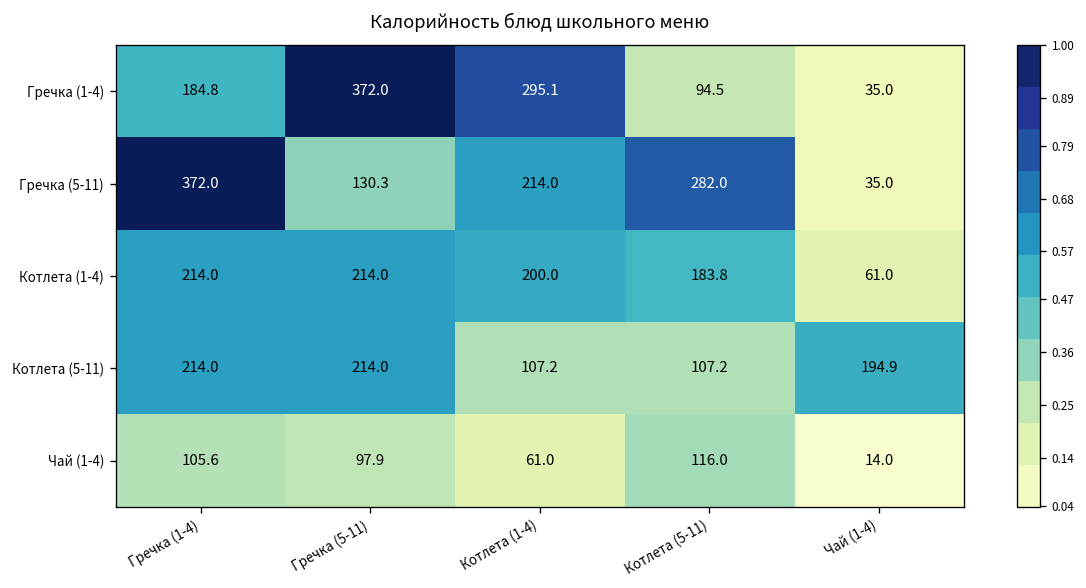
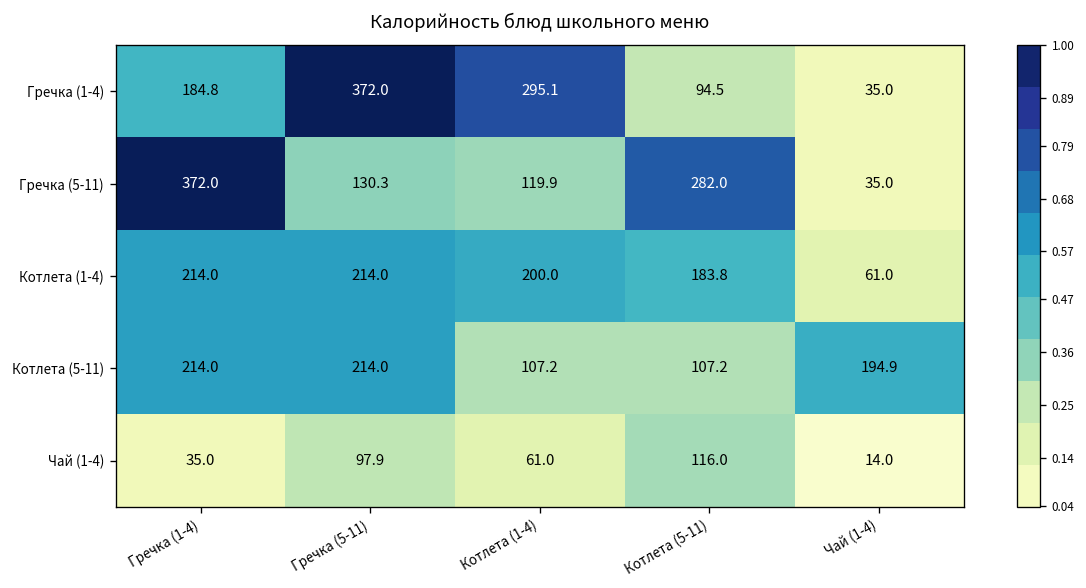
Гречка (5-11), Котлета (1-4): 214.0 -> 119.9
Чай (1-4), Гречка (1-4): 105.6 -> 35.0
